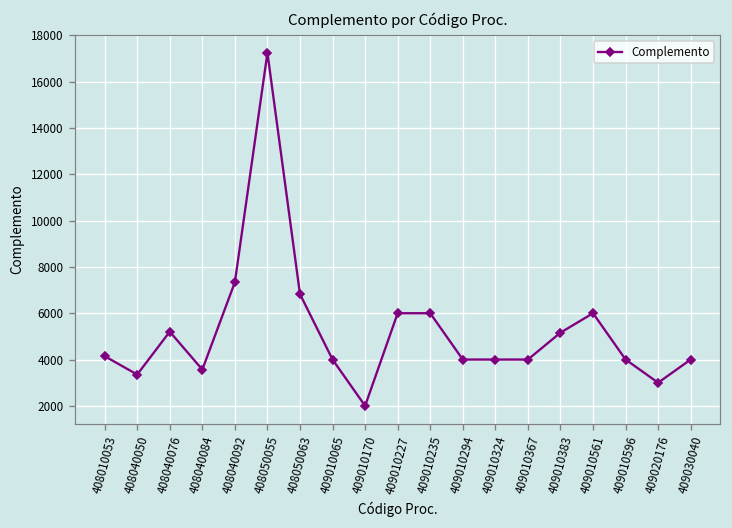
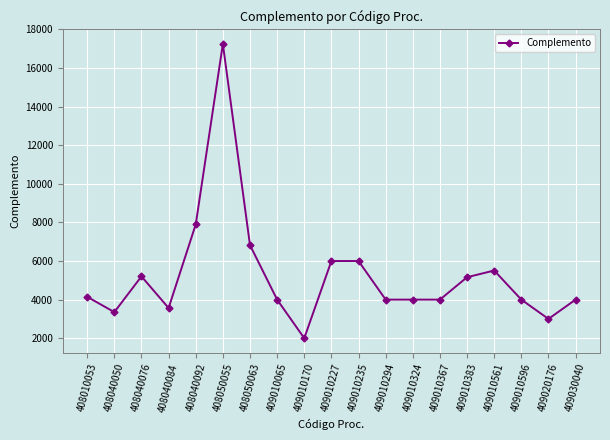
408040092: 7300 -> 7900
409010561: 6000 -> 5500
